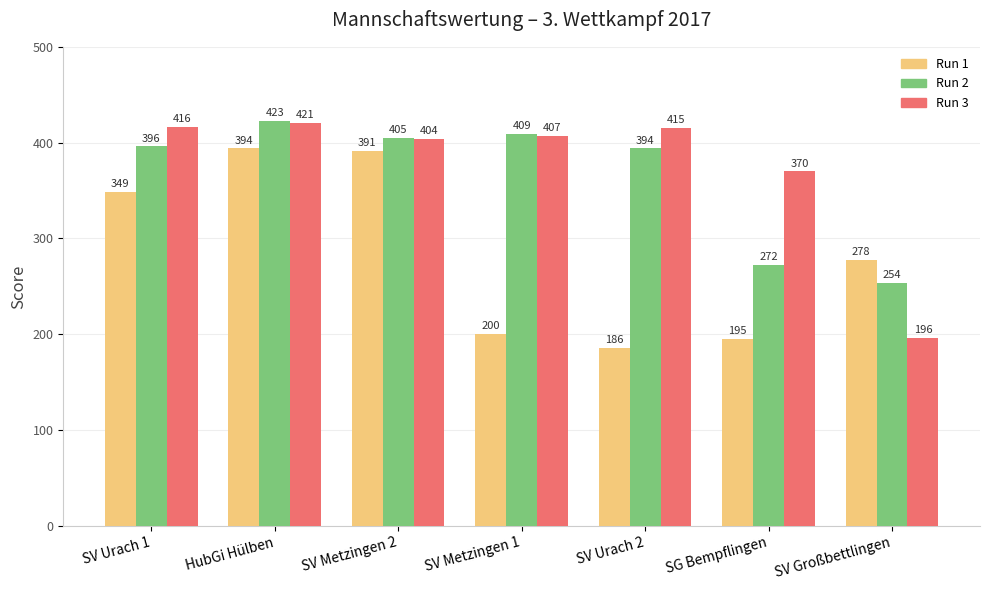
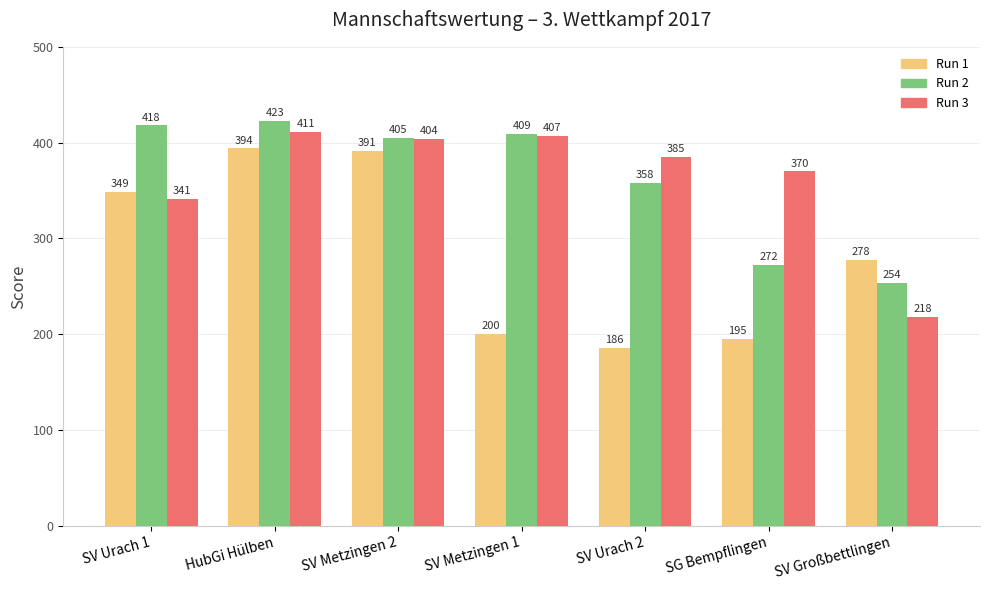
Run 2, SV Urach 1: 396 -> 418
Run 3, SV Urach 1: 416 -> 341
Run 3, HubGi Hülben: 421 -> 411
Run 2, SV Urach 2: 394 -> 358
Run 3, SV Urach 2: 415 -> 385
Run 3, SV Großbettlingen: 196 -> 218
